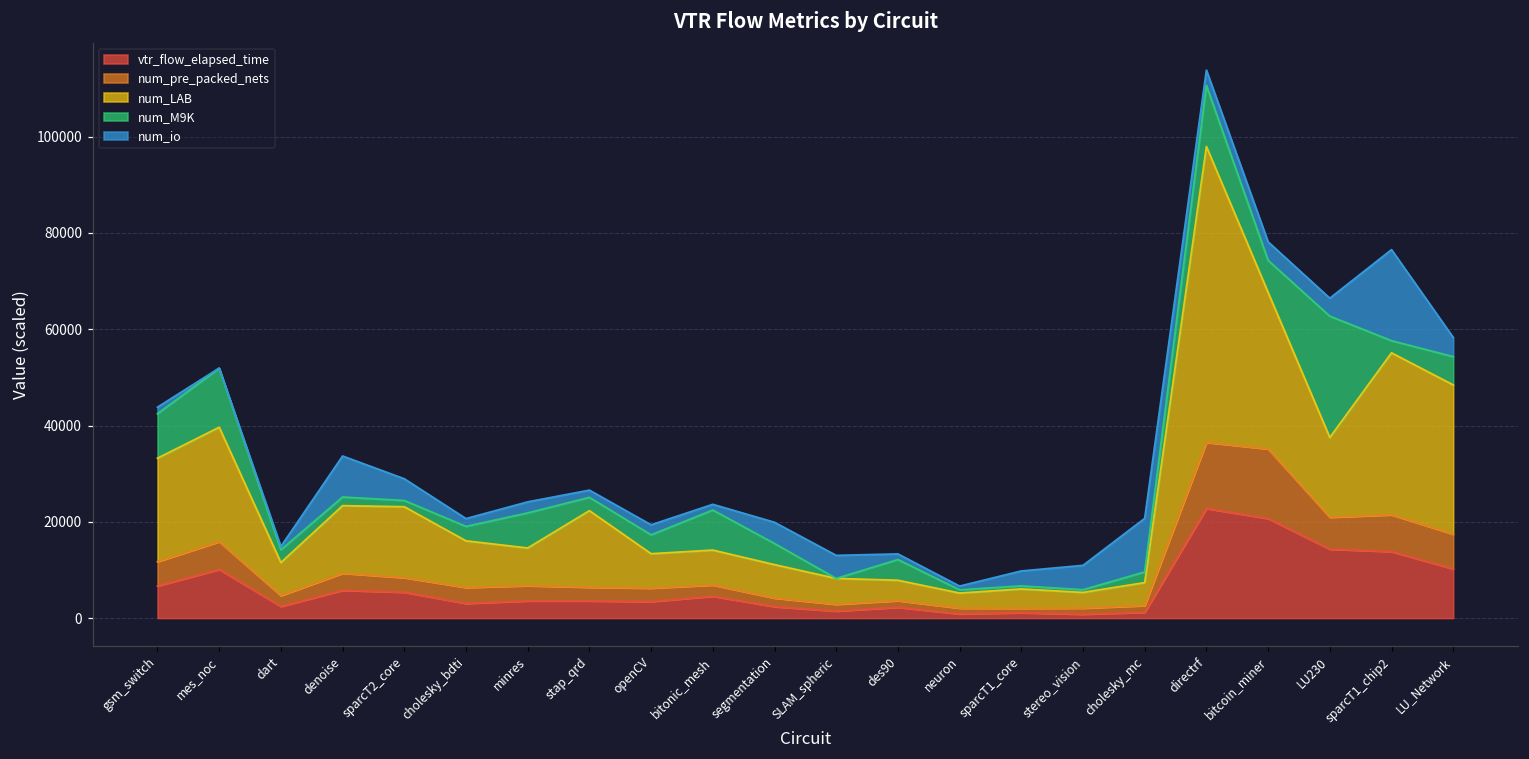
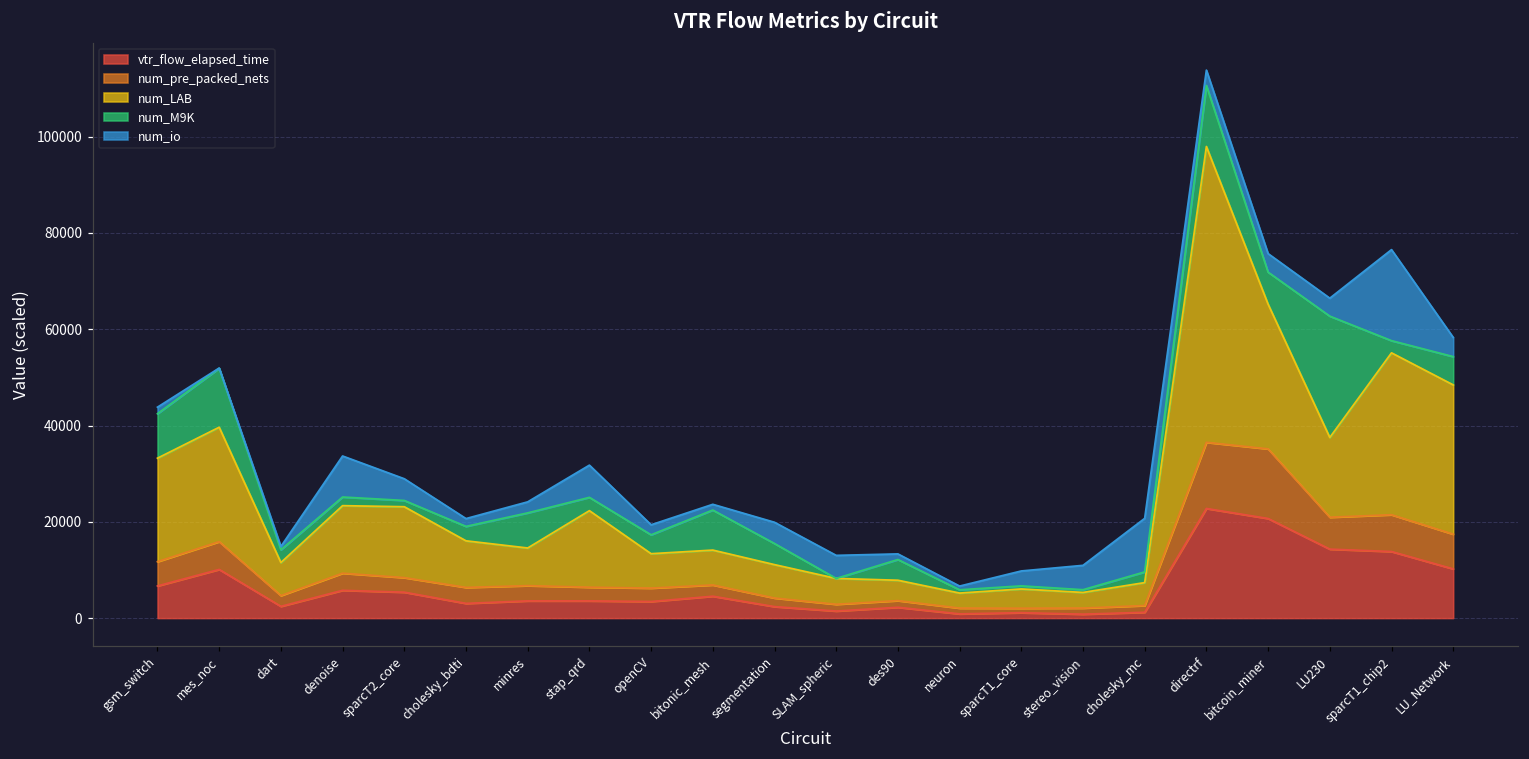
num_io, stap_qrd: 2000 -> 7000
num_LAB, bitcoin_miner: 33000 -> 30000
